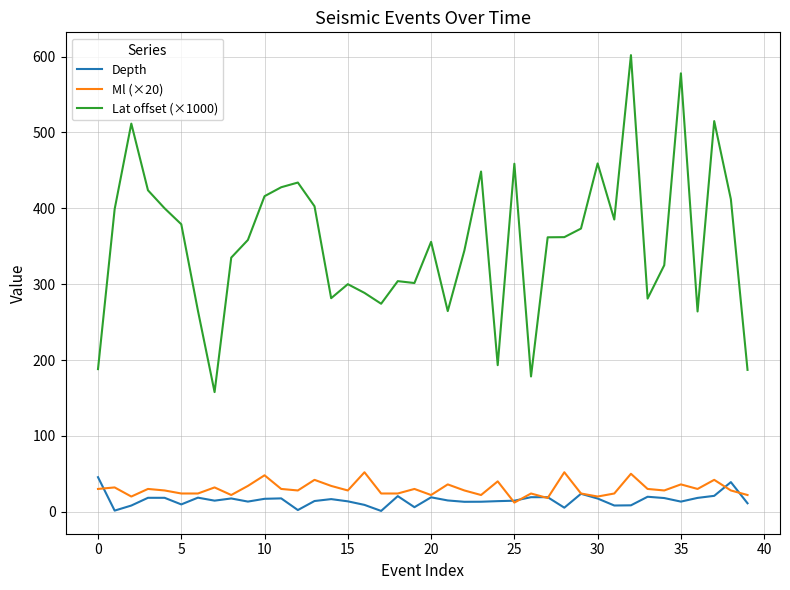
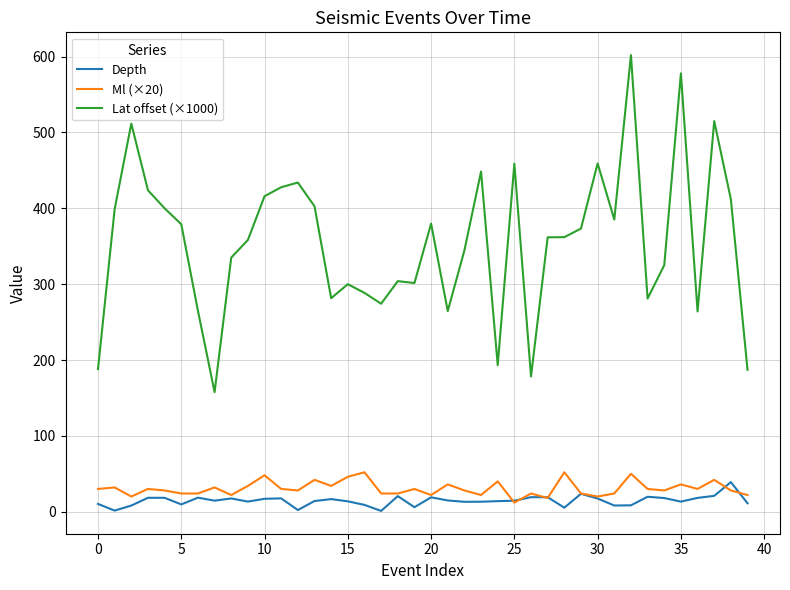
Depth, 0: 50 -> 10
Ml (×20), 15: 30 -> 50
Lat offset (×1000), 20: 360 -> 380
